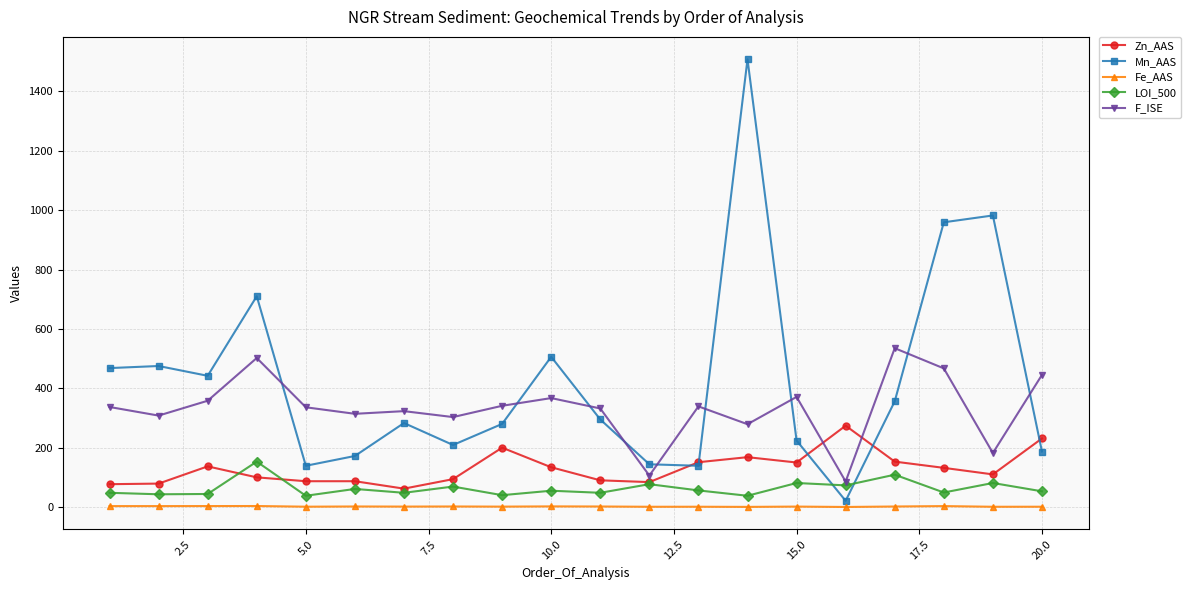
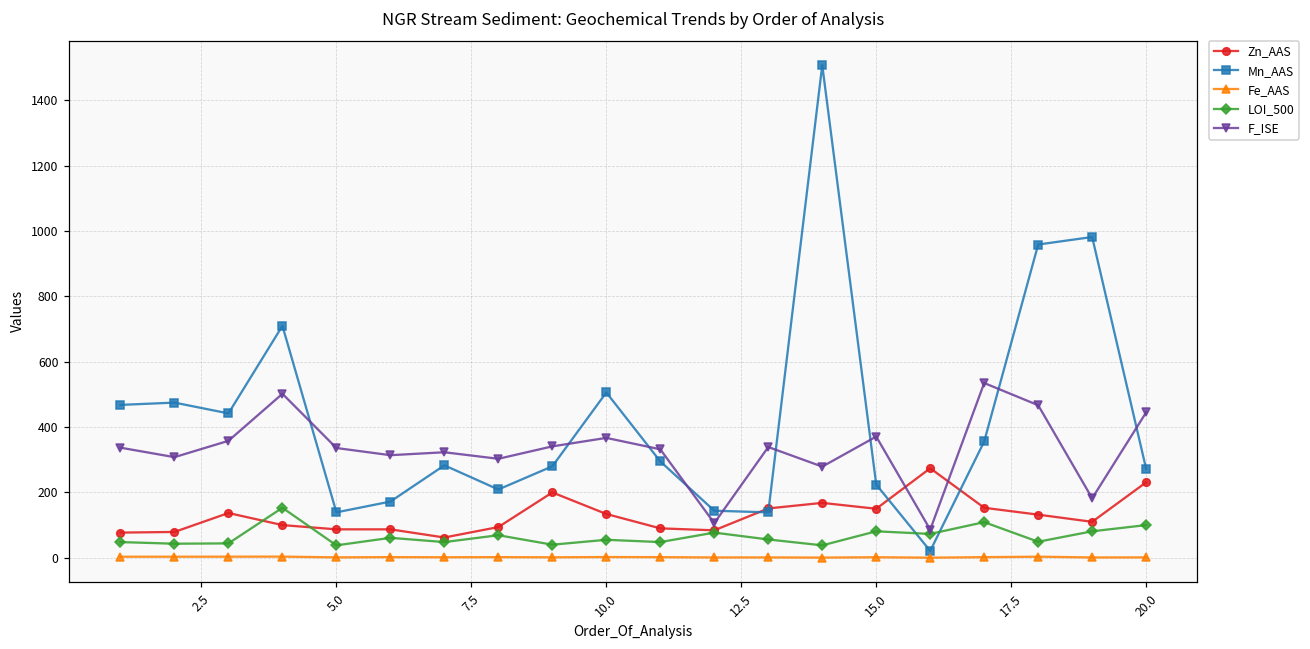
Mn_AAS, 20.0: 190 -> 270
LOI_500, 20.0: 50 -> 100
